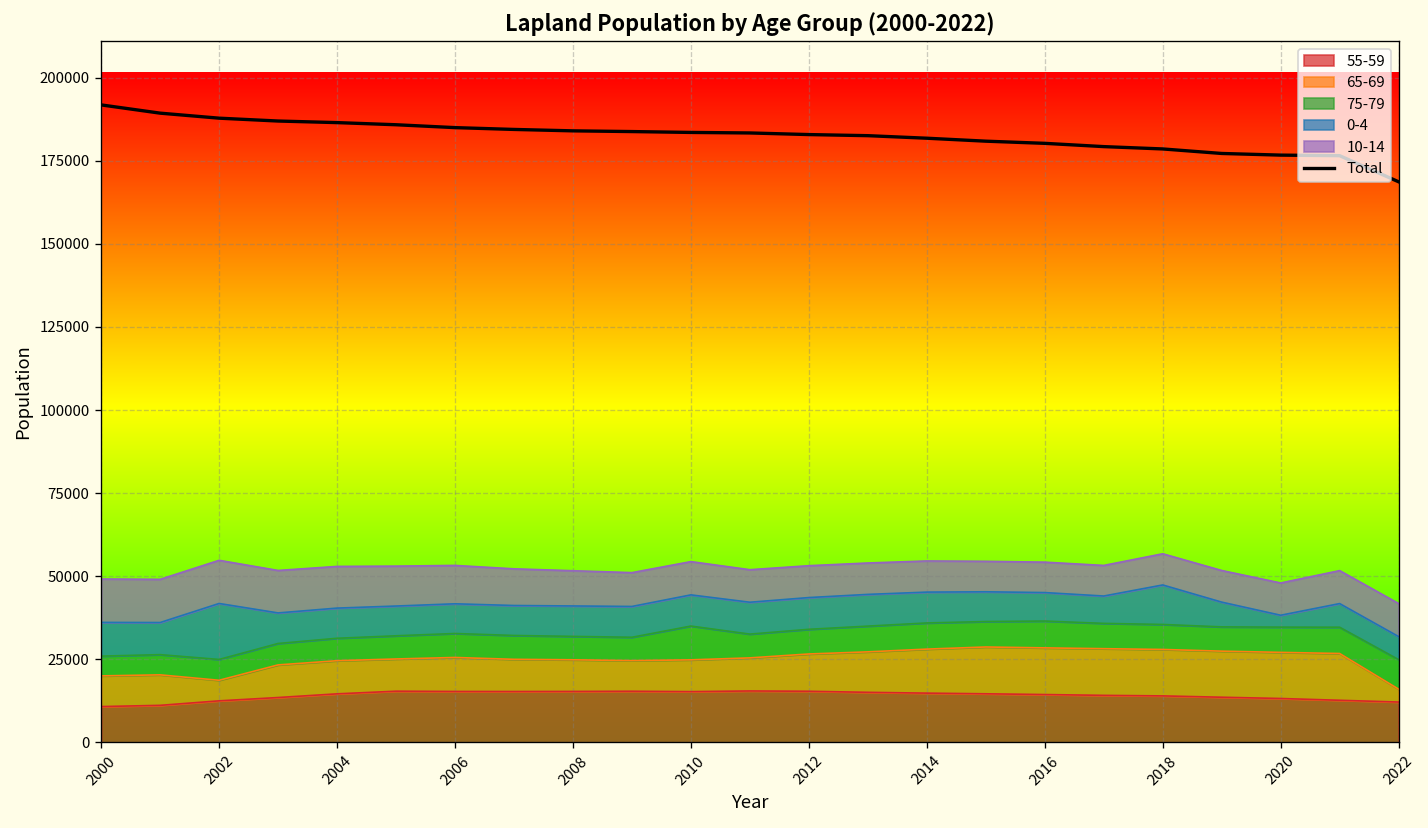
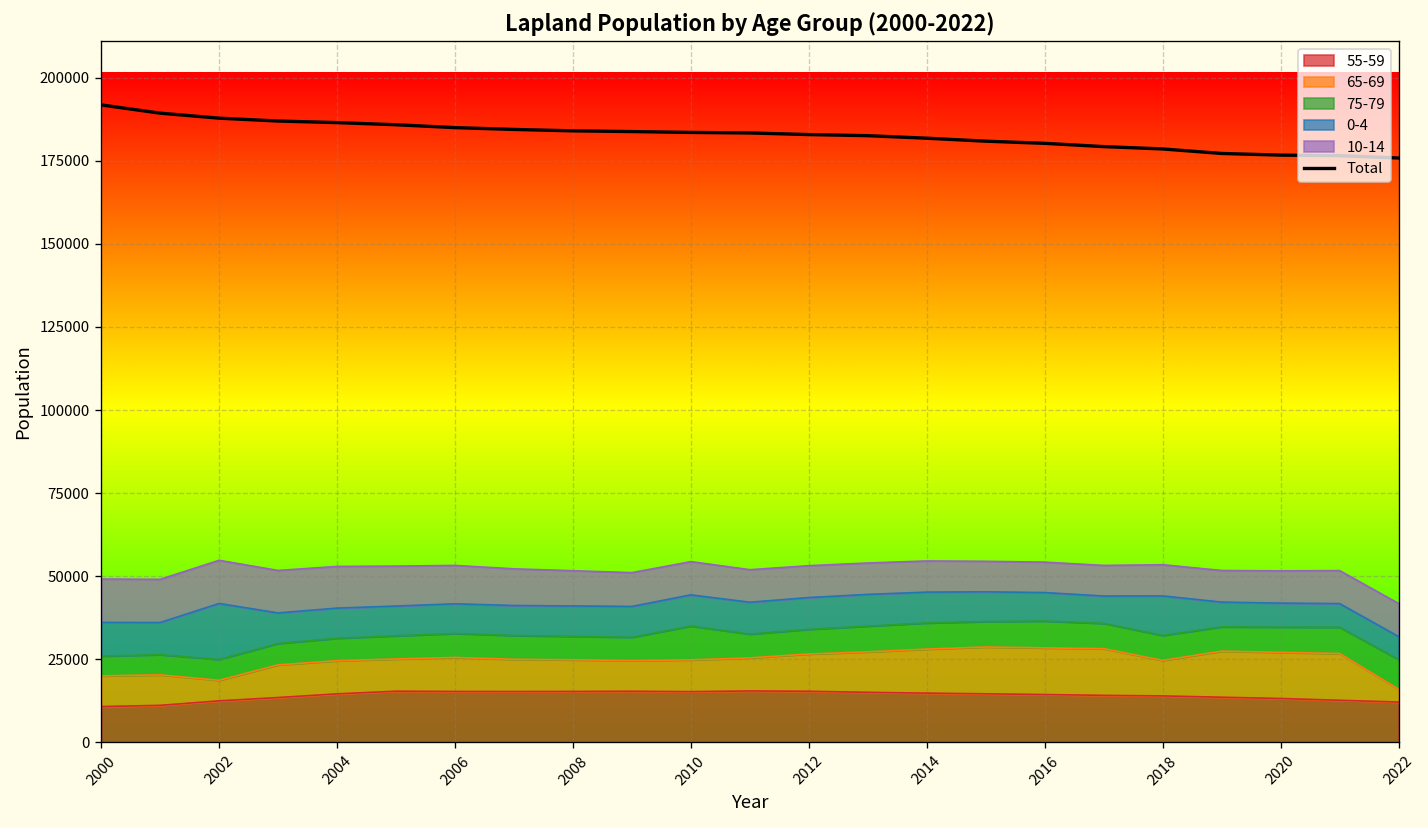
65-69, 2018: 14000 -> 11000
0-4, 2020: 4000 -> 7000
Total, 2022: 169000 -> 176000
